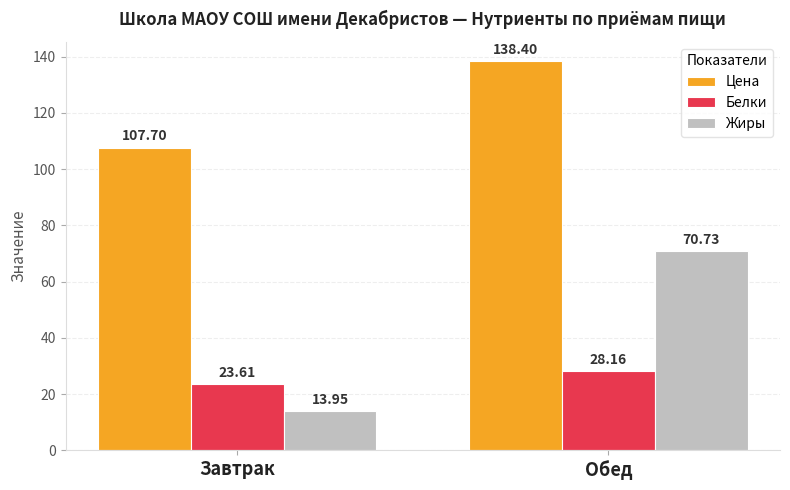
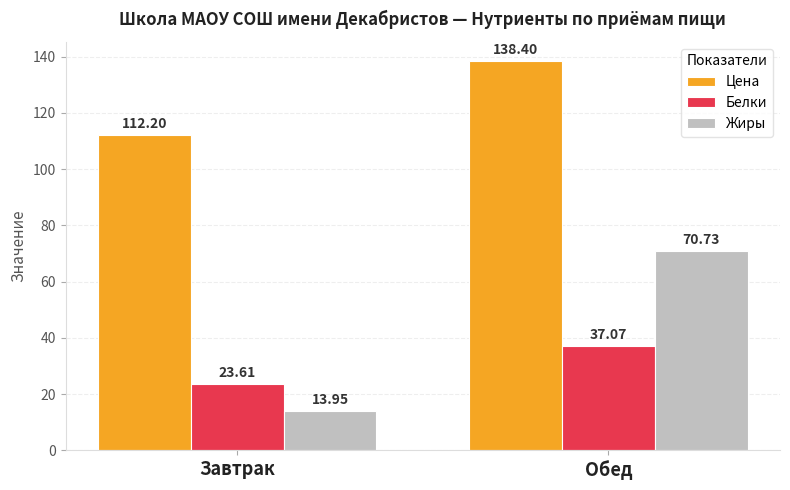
Цена, Завтрак: 107.70 -> 112.20
Белки, Обед: 28.16 -> 37.07
